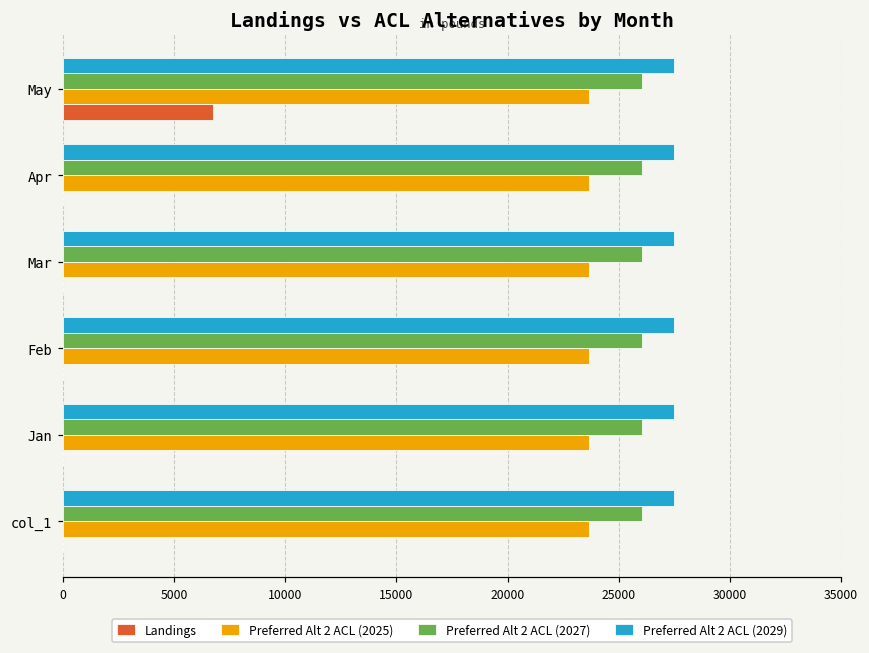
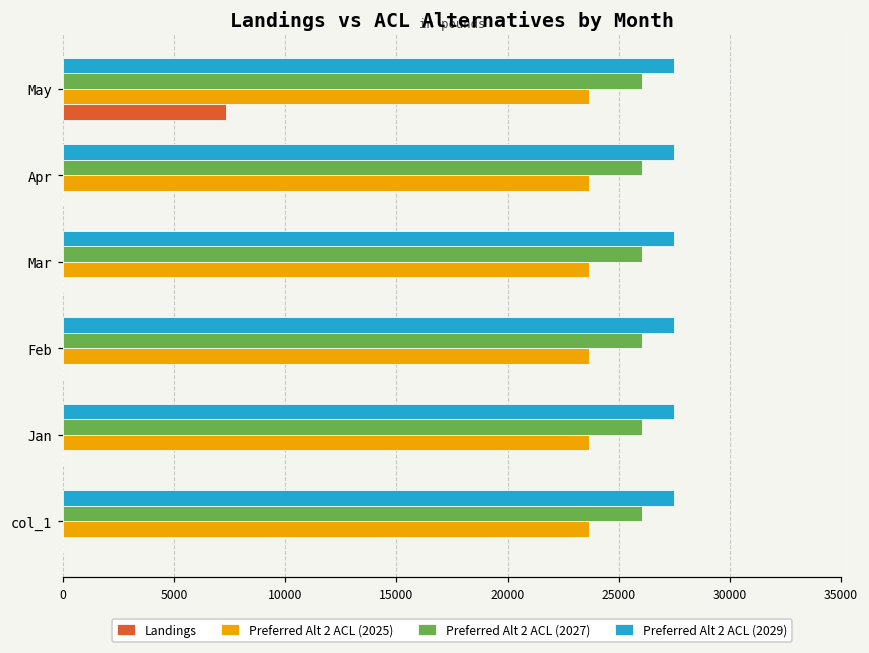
Landings, May: 6700 -> 7400
